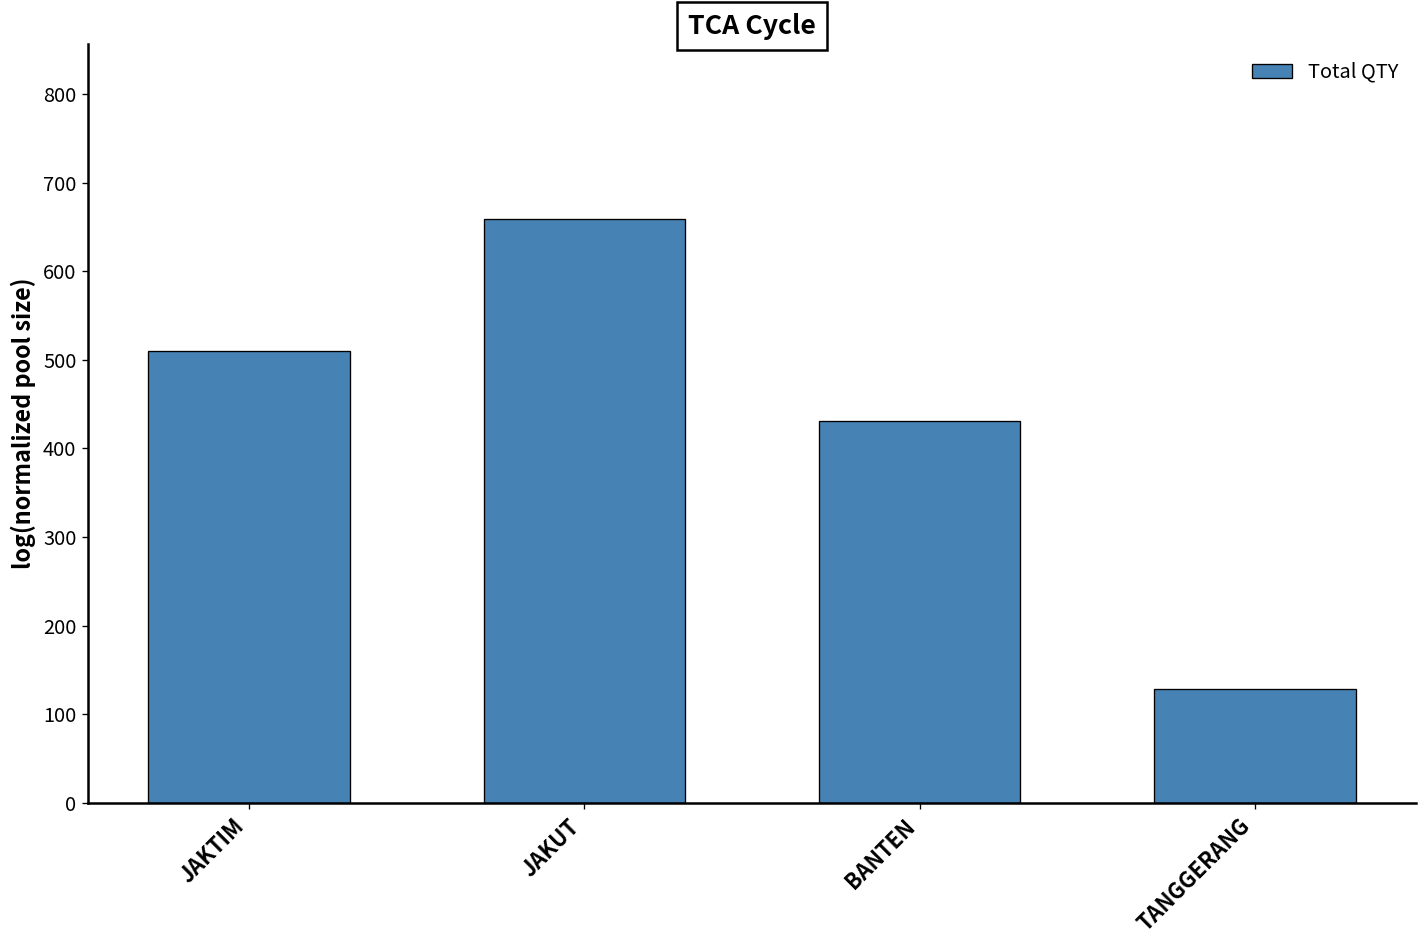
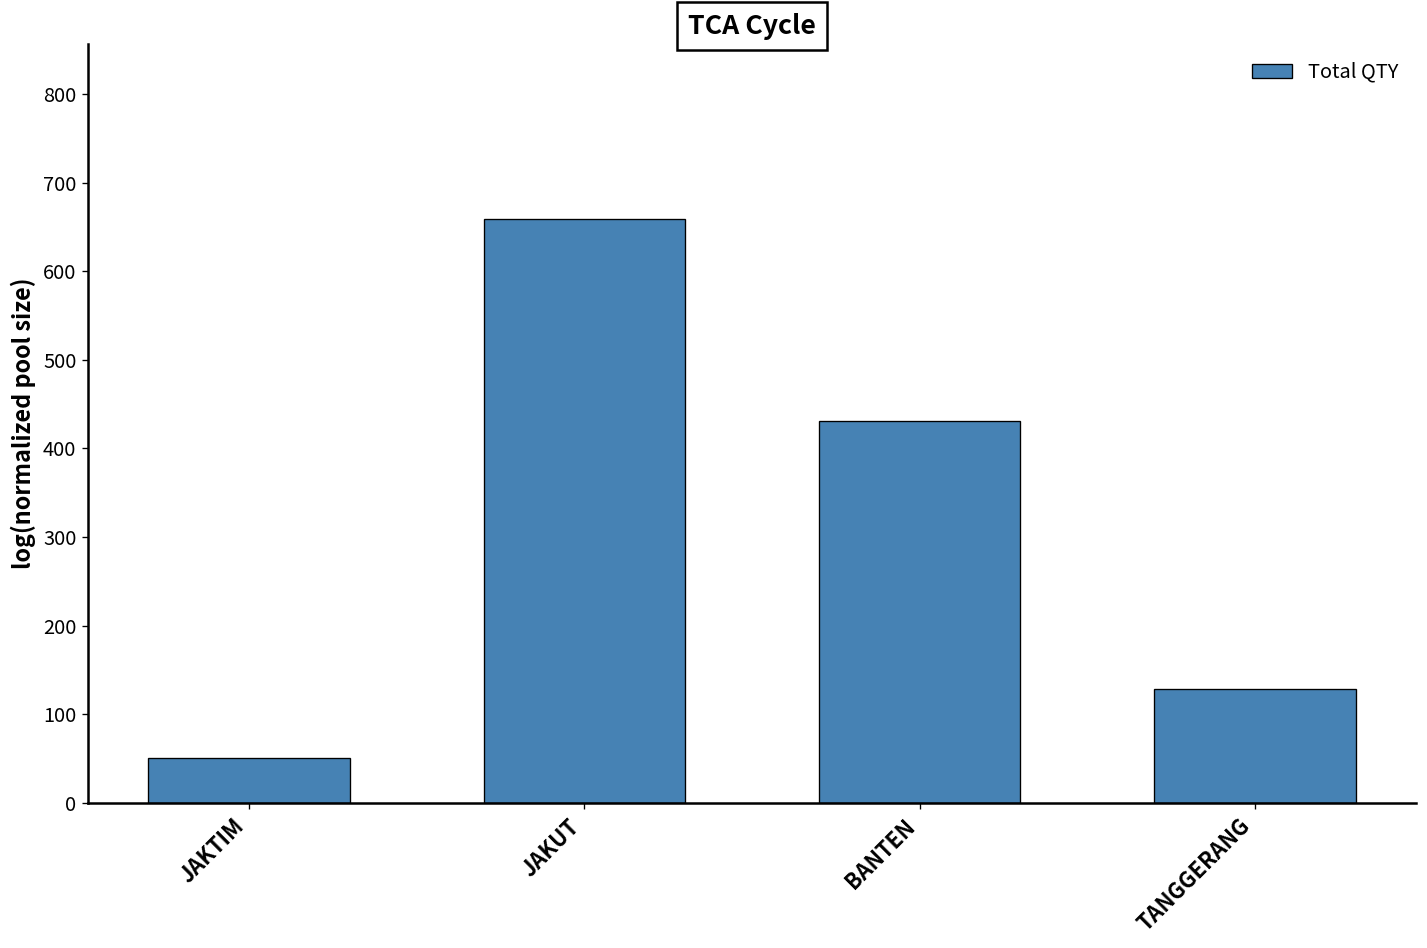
JAKTIM: 510 -> 50
